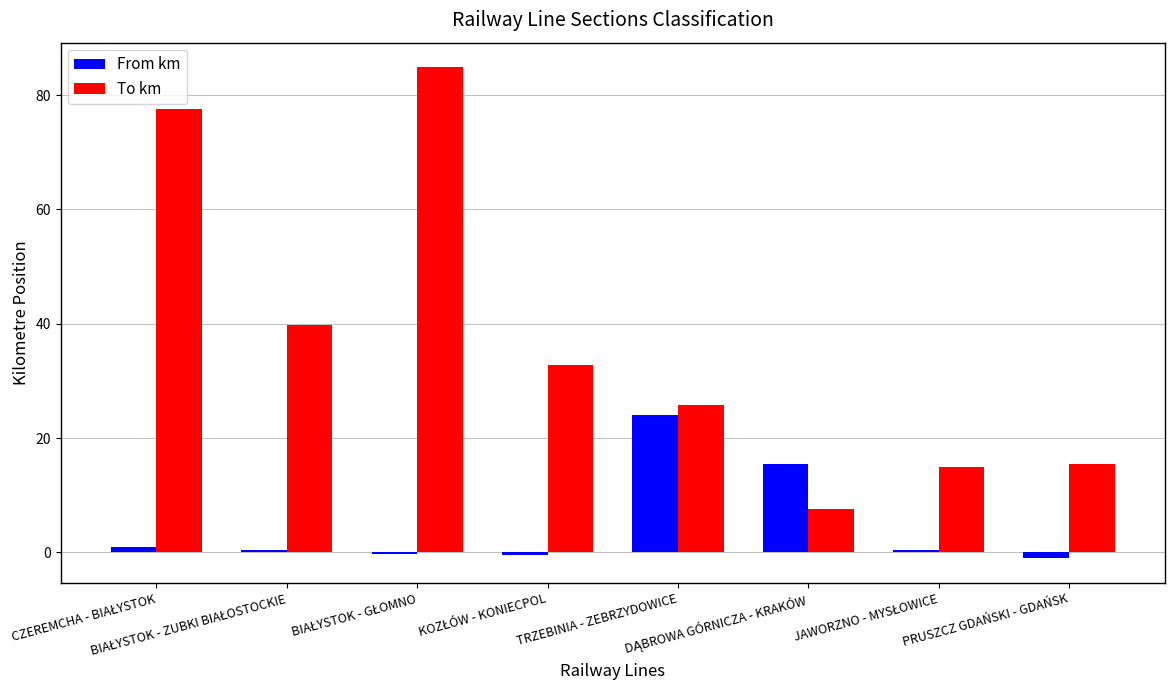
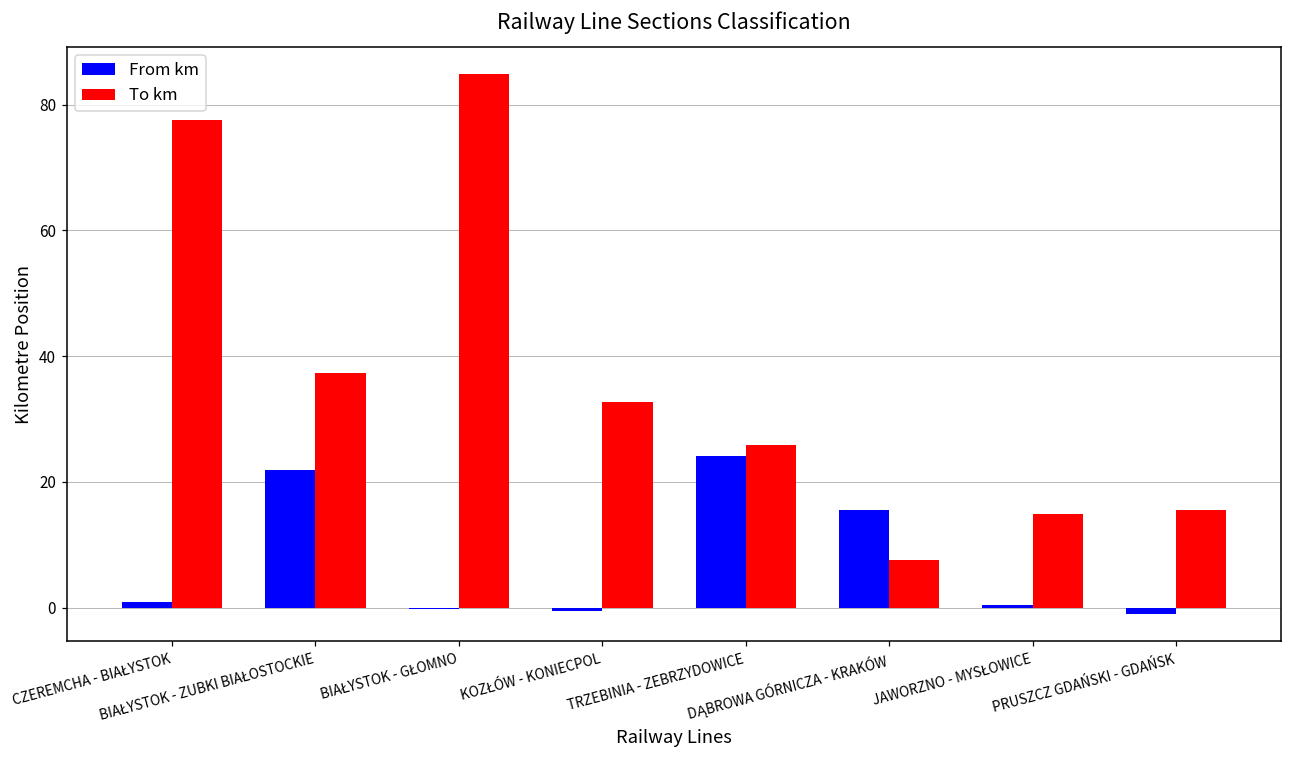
From km, BIAŁYSTOK - ZUBKI BIAŁOSTOCKIE: 0 -> 22
To km, BIAŁYSTOK - ZUBKI BIAŁOSTOCKIE: 40 -> 37
